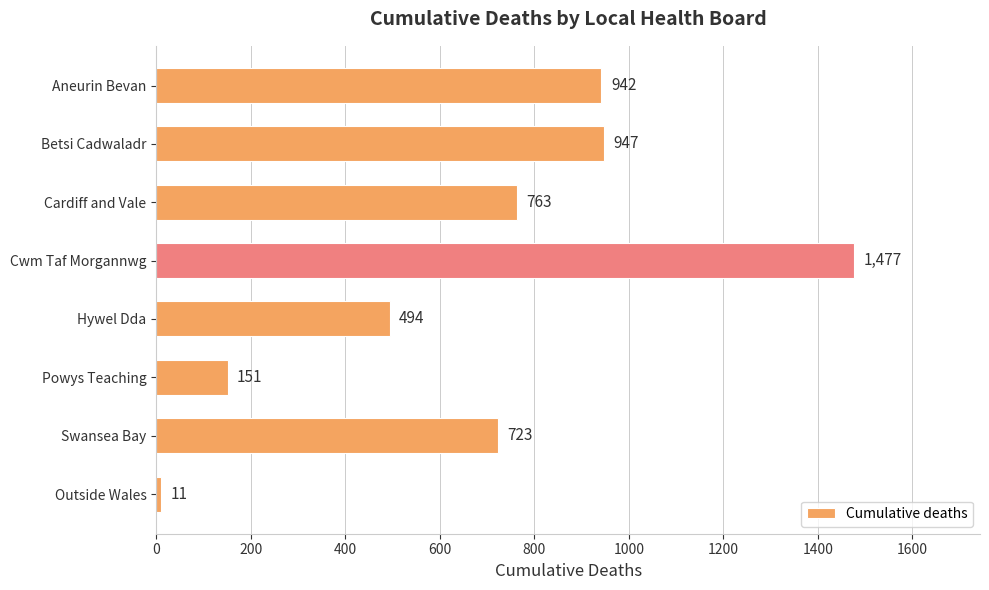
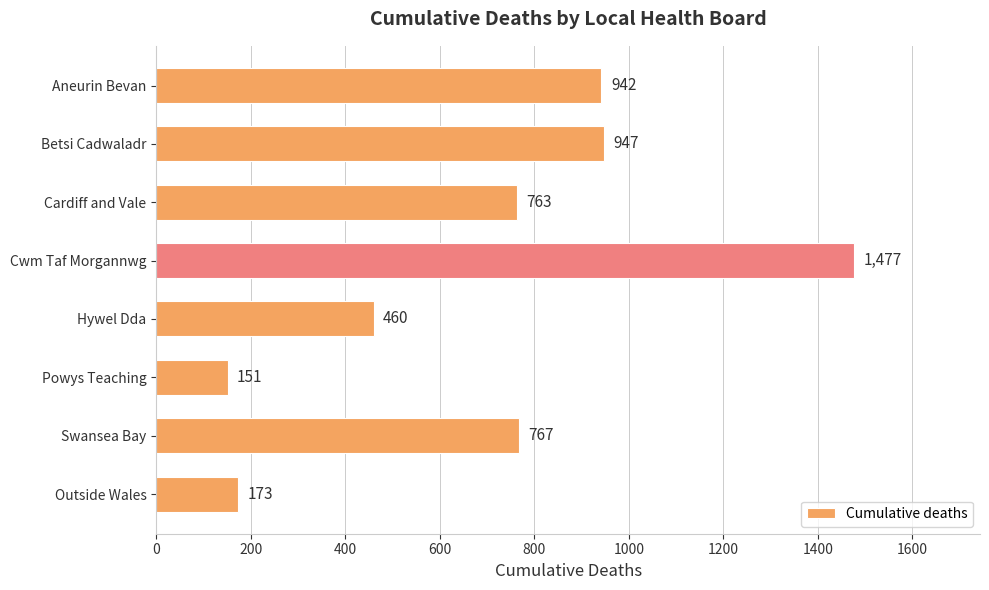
Hywel Dda: 494 -> 460
Swansea Bay: 723 -> 767
Outside Wales: 11 -> 173
